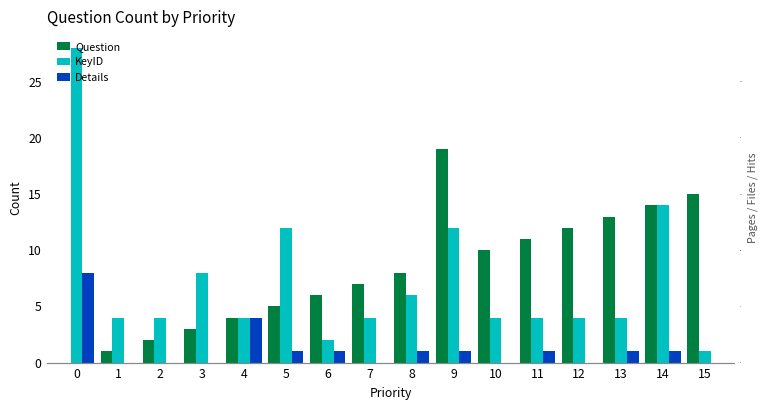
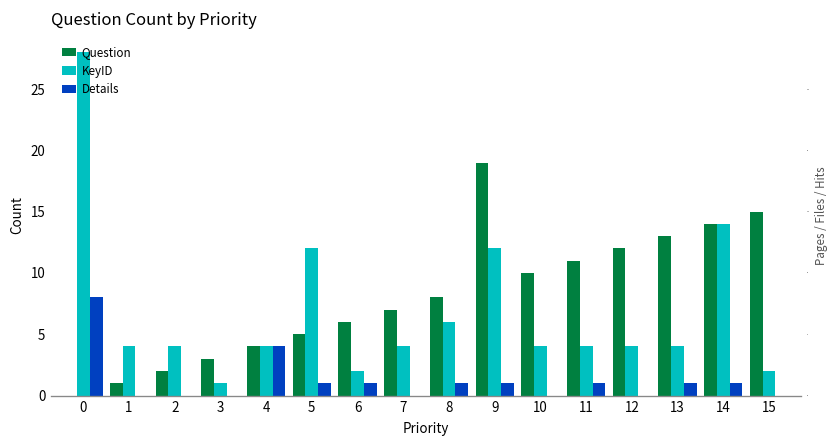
KeyID, 3: 8 -> 1
KeyID, 15: 1 -> 2
